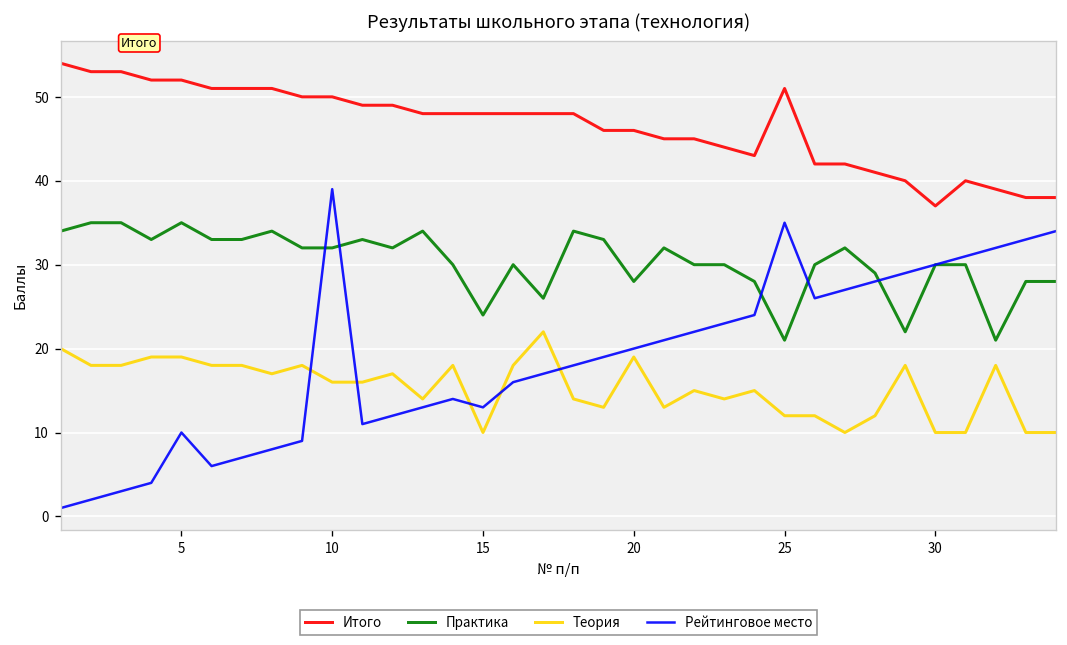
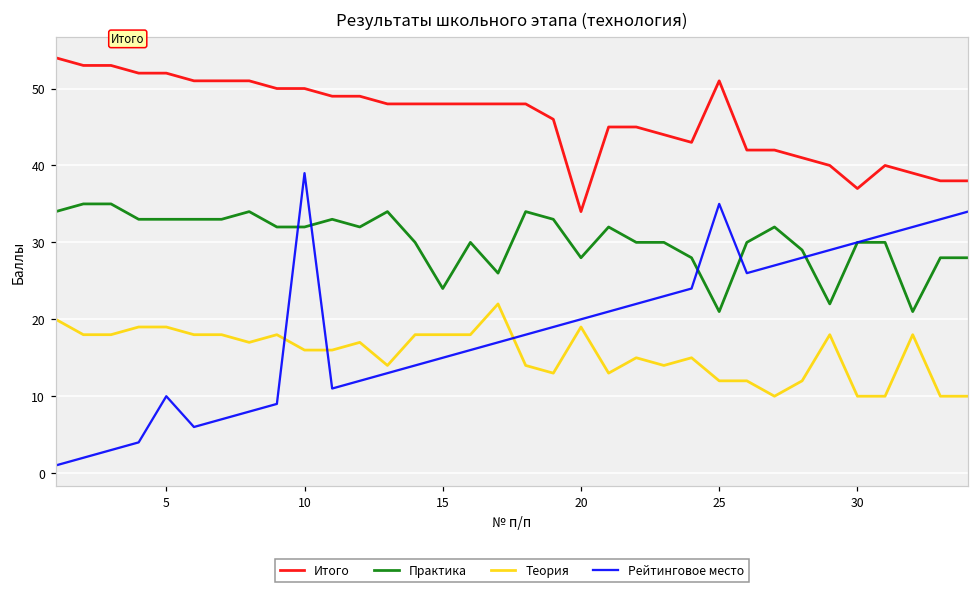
Практика, 5: 35 -> 33
Теория, 15: 10 -> 18
Рейтинговое место, 15: 13 -> 15
Итого, 20: 46 -> 34
